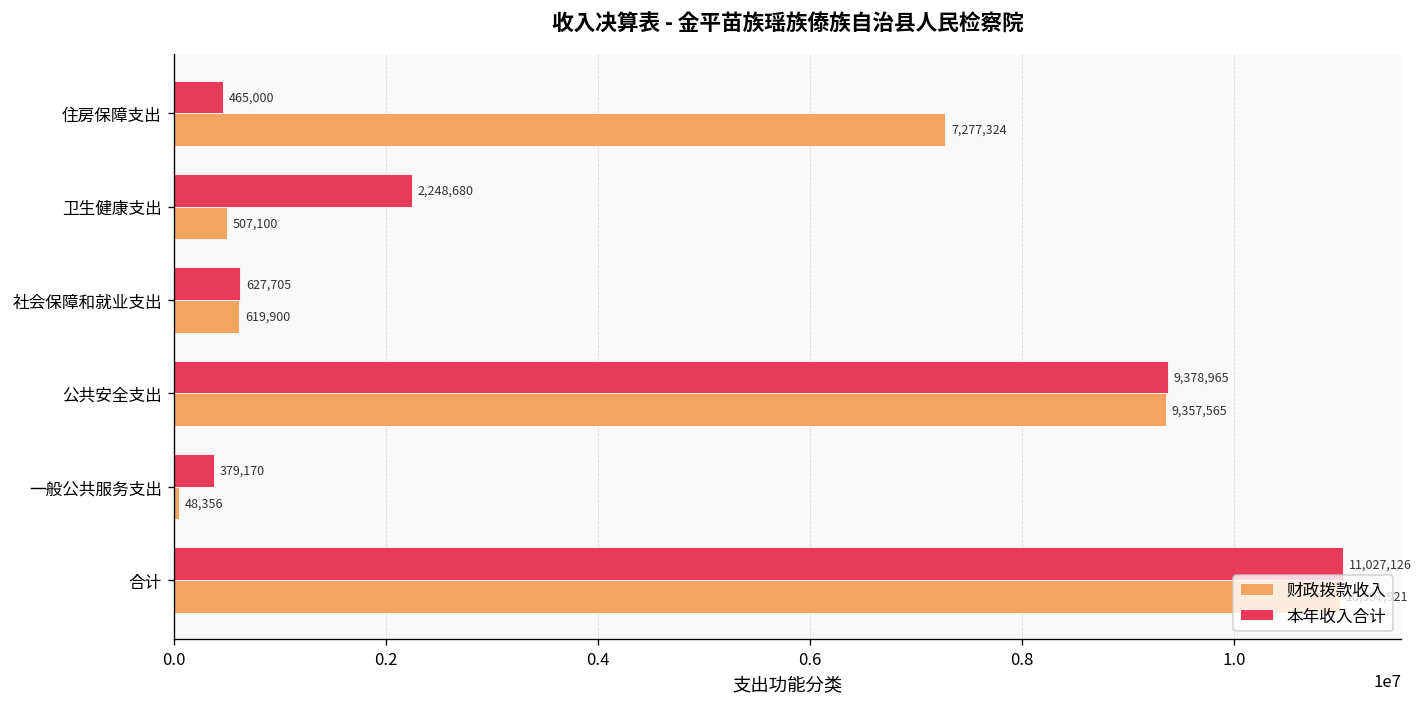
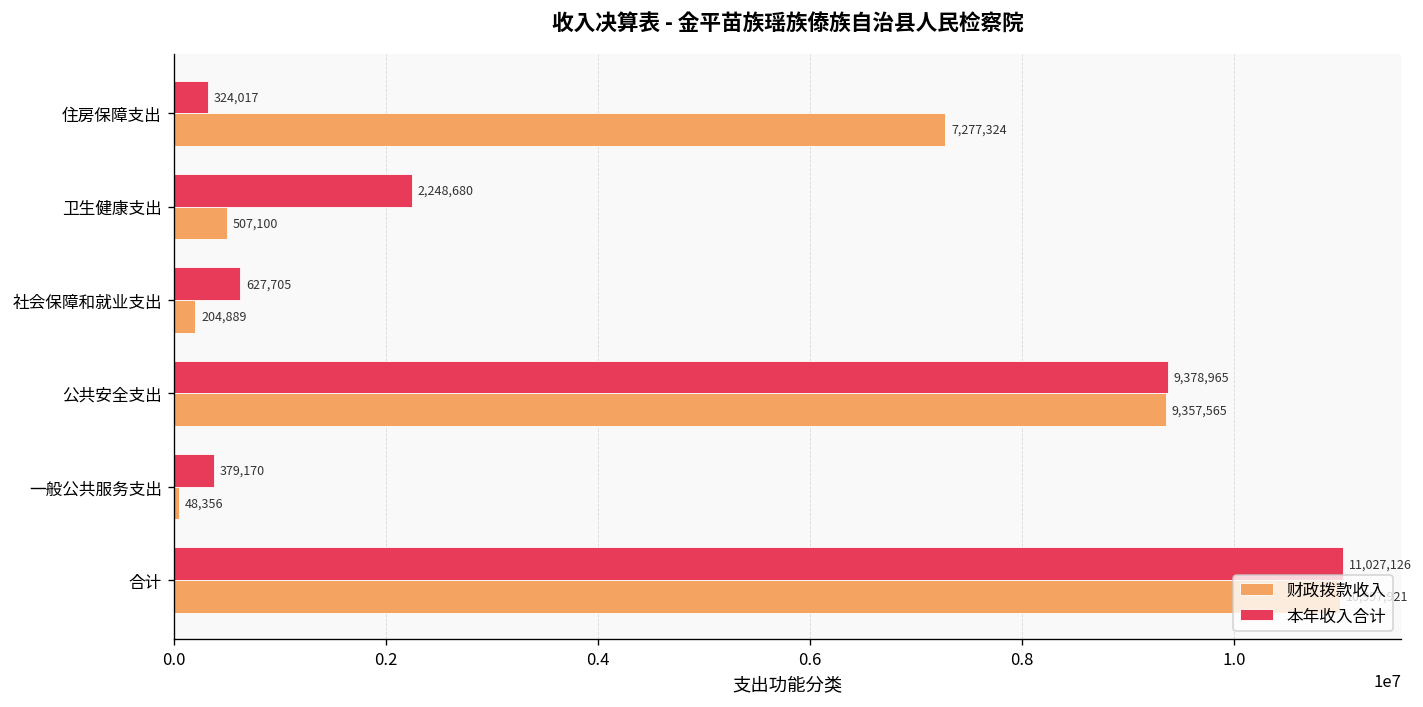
本年收入合计, 住房保障支出: 465,000 -> 324,017
财政拨款收入, 社会保障和就业支出: 619,900 -> 204,889
